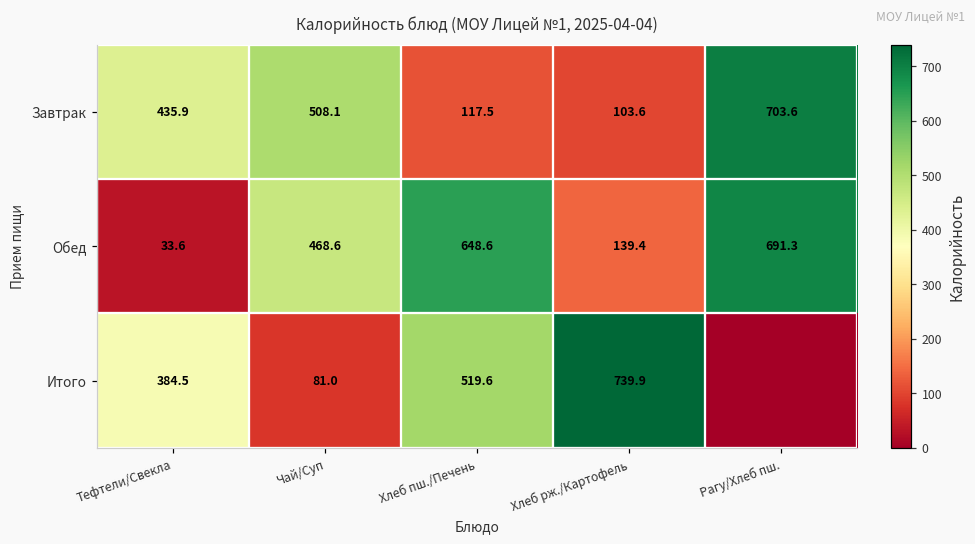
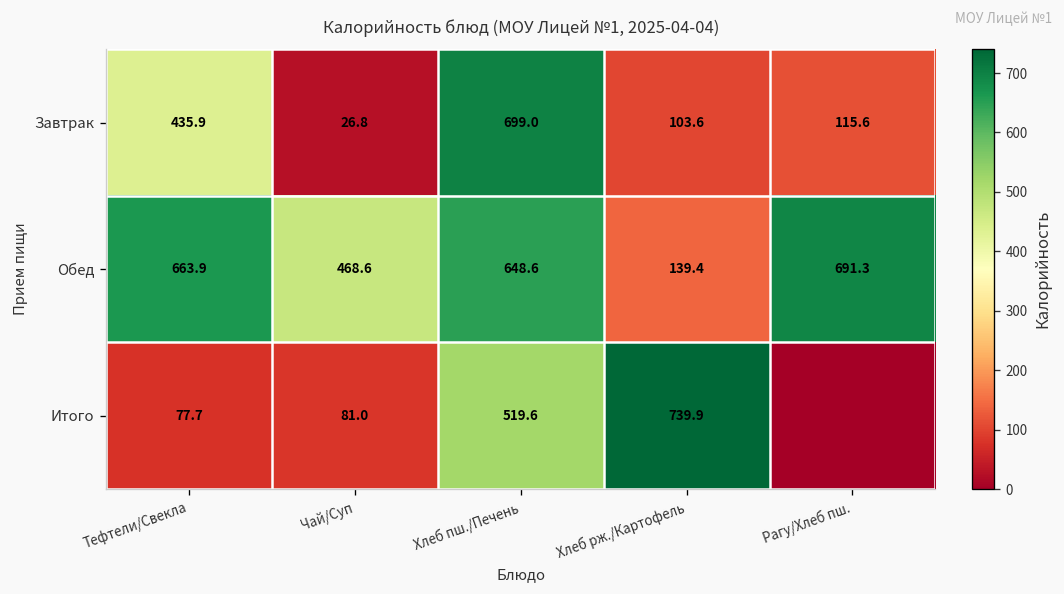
Завтрак, Чай/Суп: 508.1 -> 26.8
Завтрак, Хлеб пш./Печень: 117.5 -> 699.0
Завтрак, Рагу/Хлеб пш.: 703.6 -> 115.6
Обед, Тефтели/Свекла: 33.6 -> 663.9
Итого, Тефтели/Свекла: 384.5 -> 77.7
